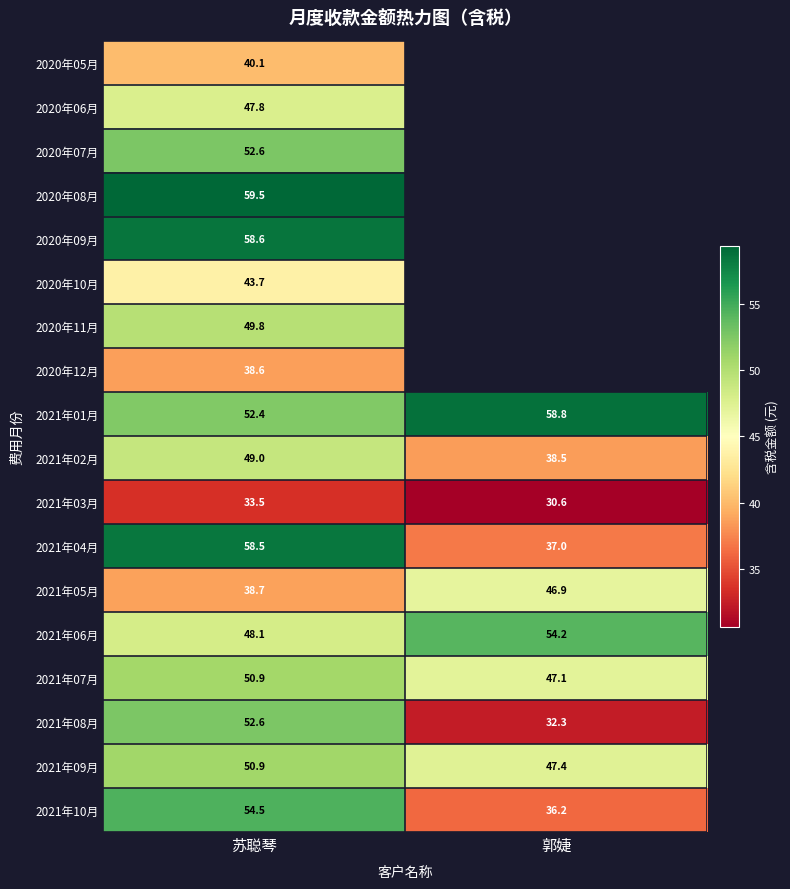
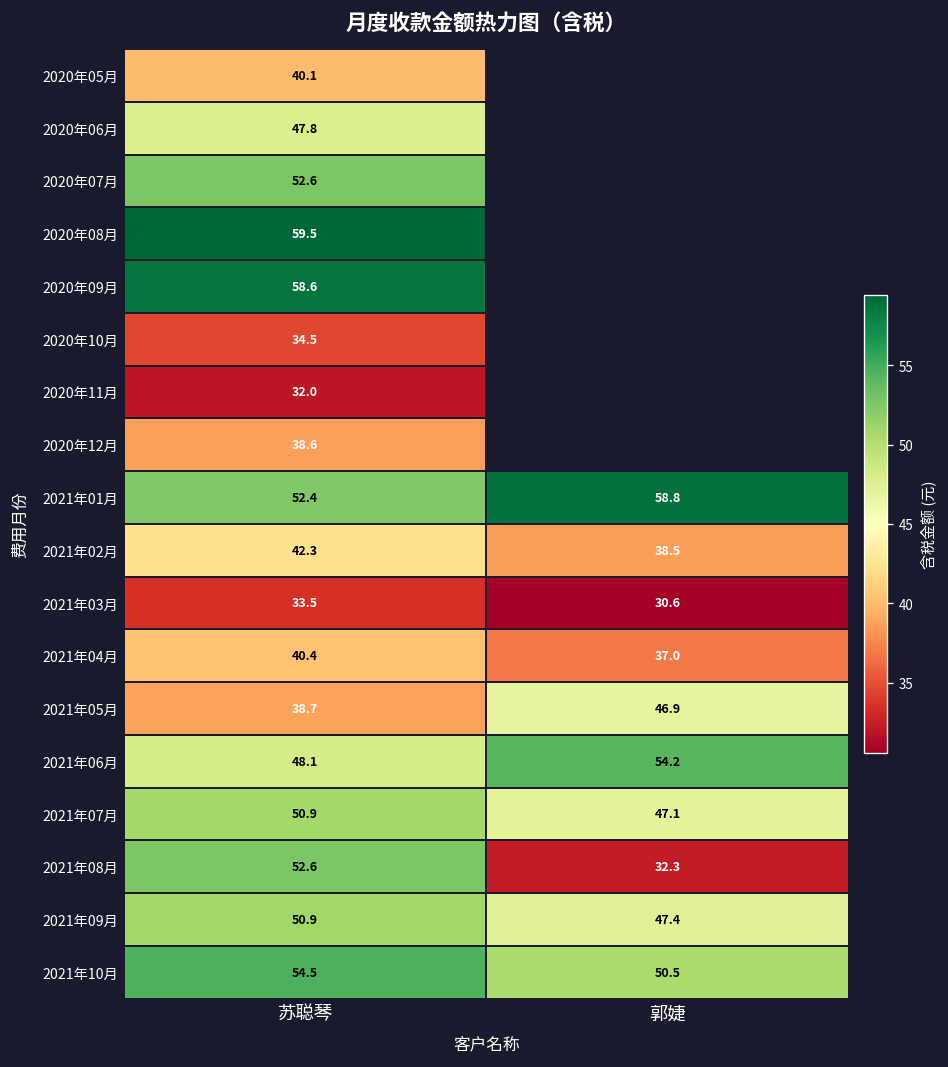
2020年10月, 苏聪琴: 43.7 -> 34.5
2020年11月, 苏聪琴: 49.8 -> 32.0
2021年02月, 苏聪琴: 49.0 -> 42.3
2021年04月, 苏聪琴: 58.5 -> 40.4
2021年10月, 郭婕: 36.2 -> 50.5
